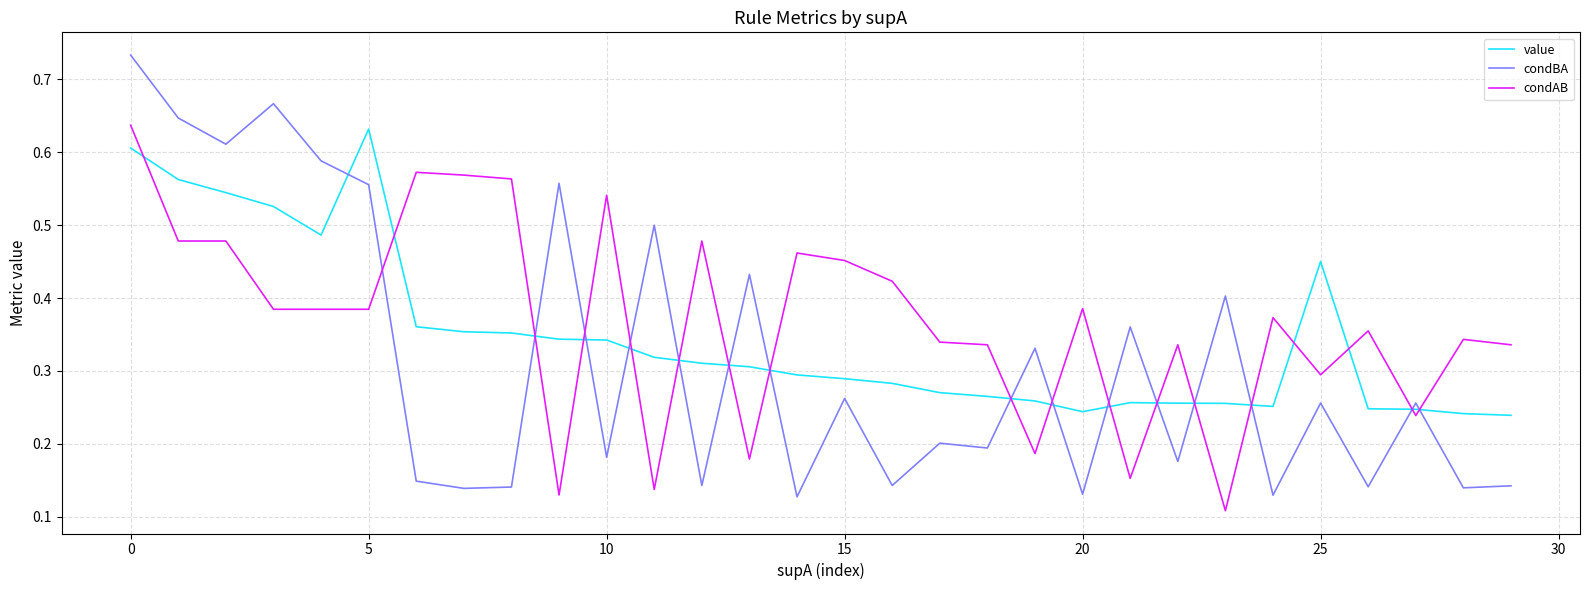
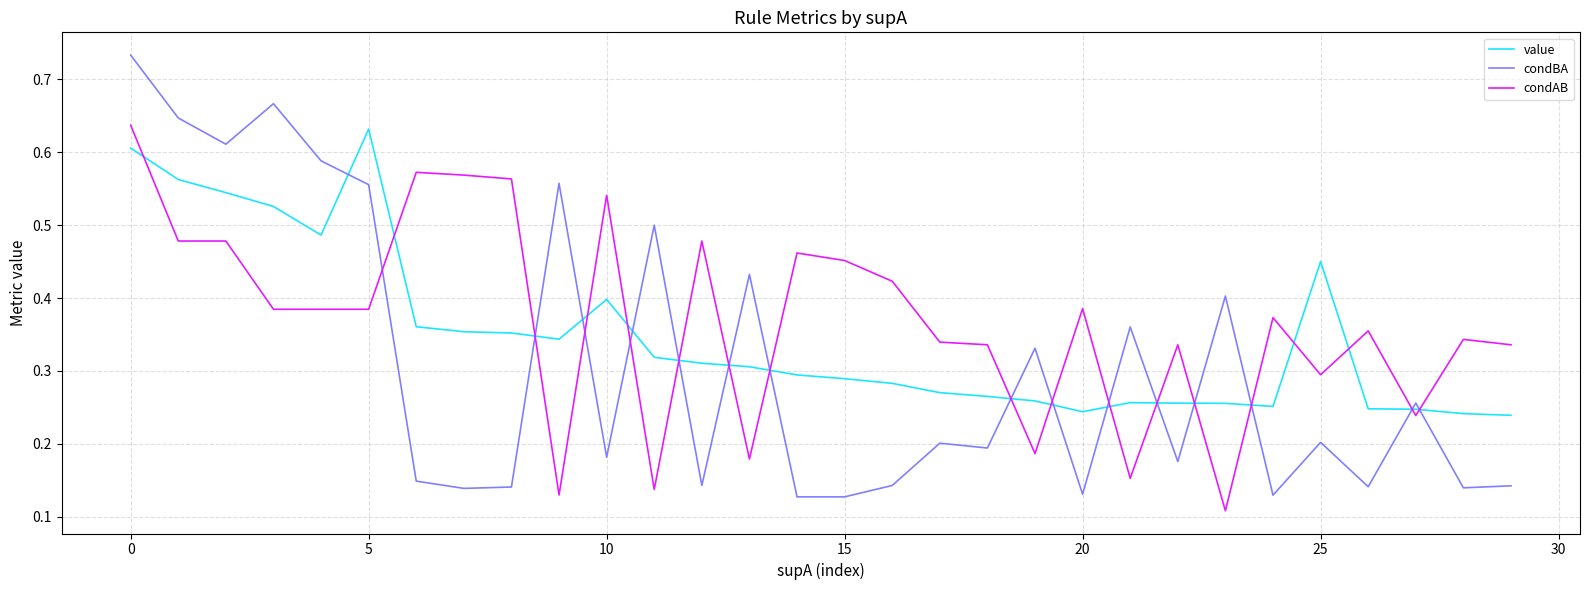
value, 10: 0.34 -> 0.40
condBA, 15: 0.26 -> 0.13
condBA, 25: 0.26 -> 0.20
